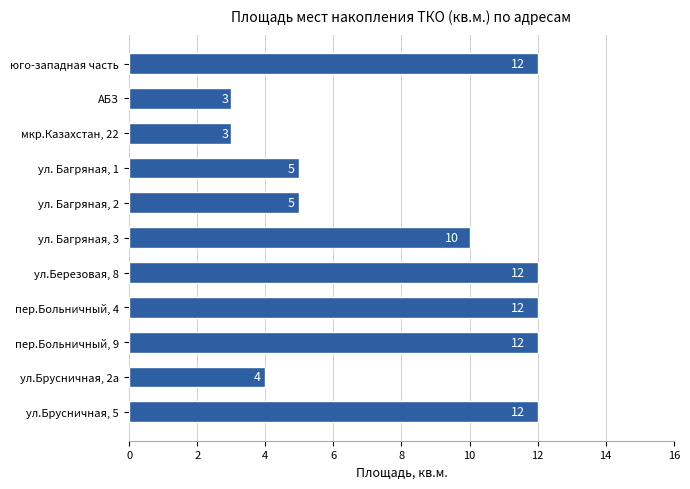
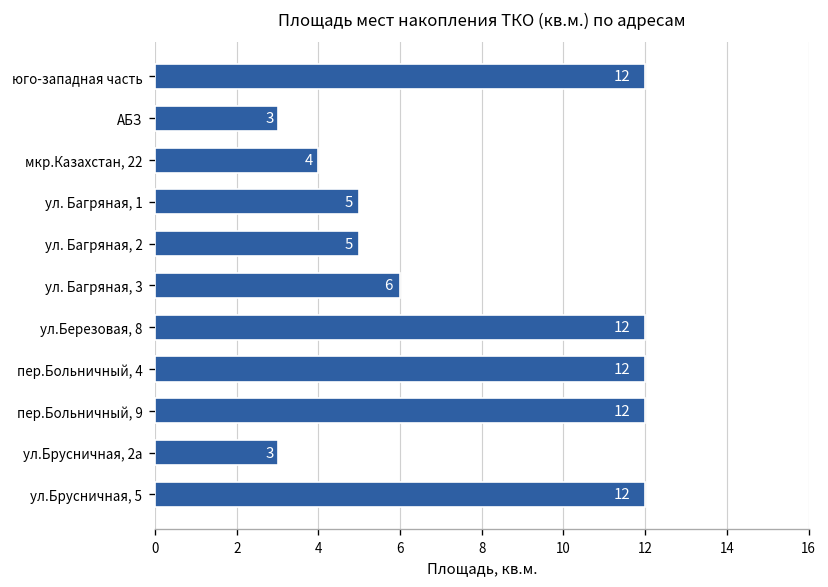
мкр.Казахстан, 22: 3 -> 4
ул. Багряная, 3: 10 -> 6
ул.Брусничная, 2а: 4 -> 3
